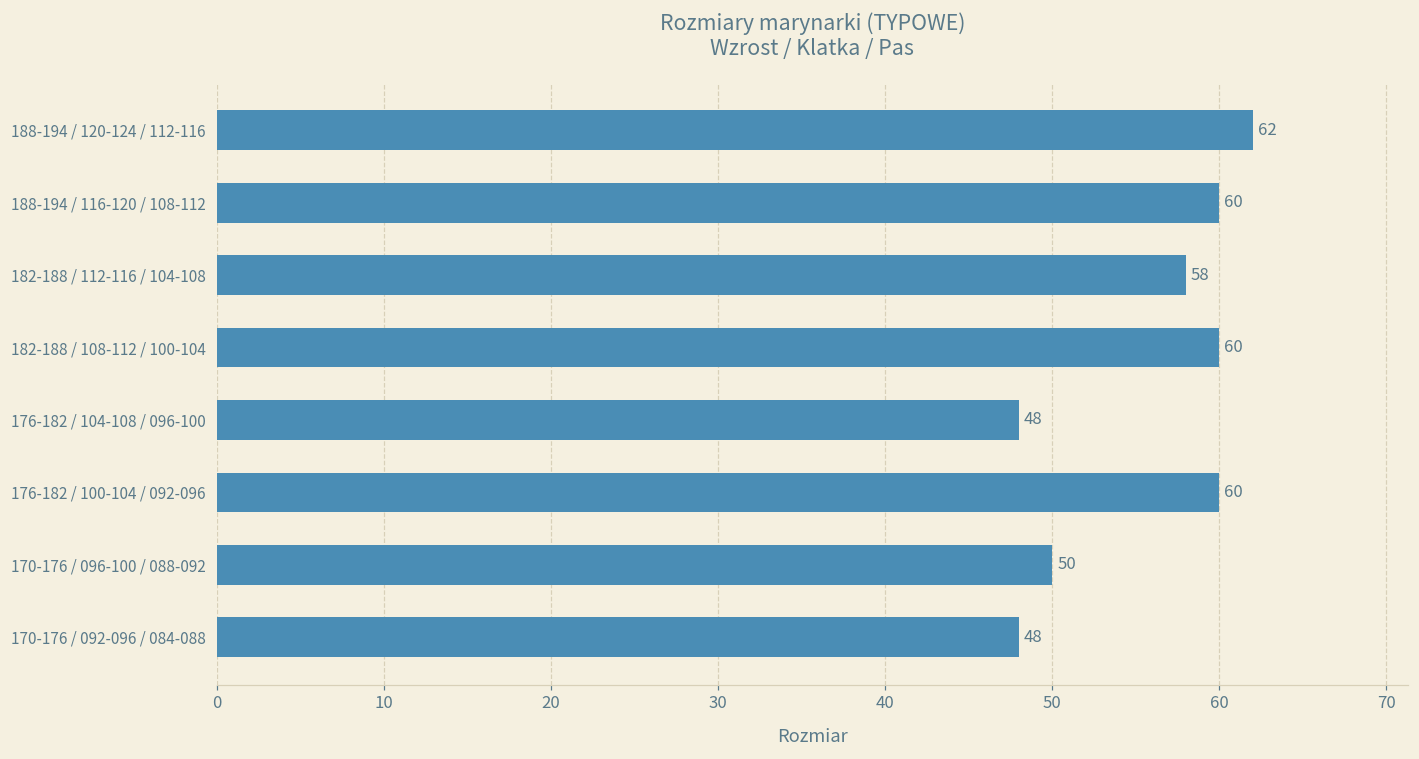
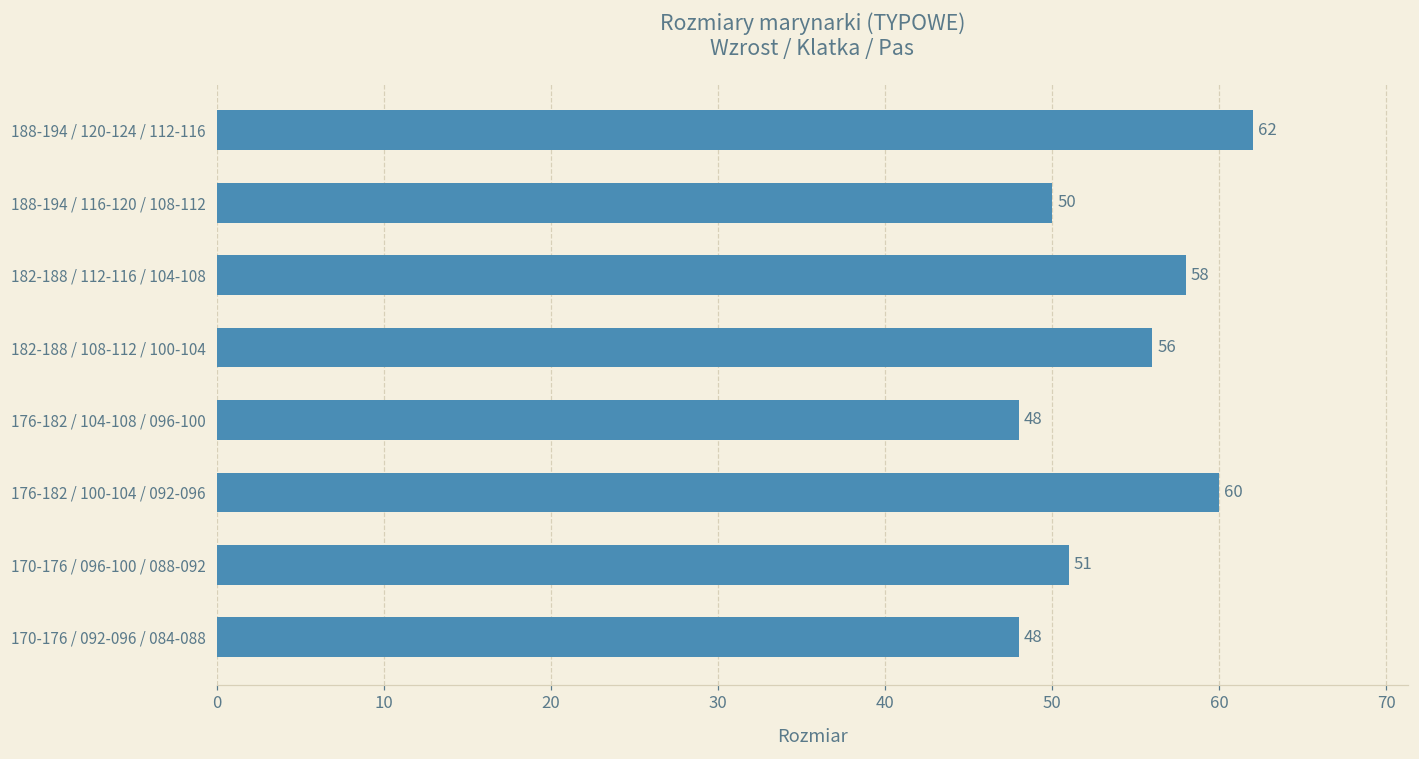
188-194 / 116-120 / 108-112: 60 -> 50
182-188 / 108-112 / 100-104: 60 -> 56
170-176 / 096-100 / 088-092: 50 -> 51
